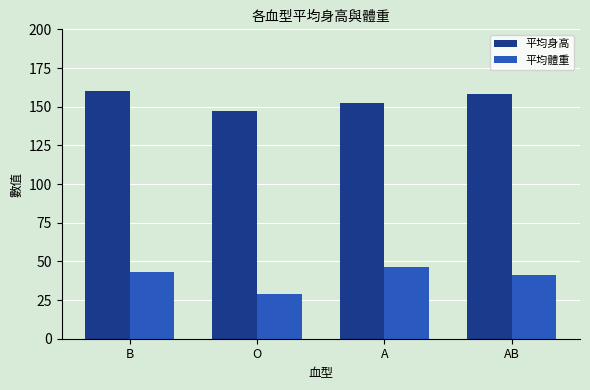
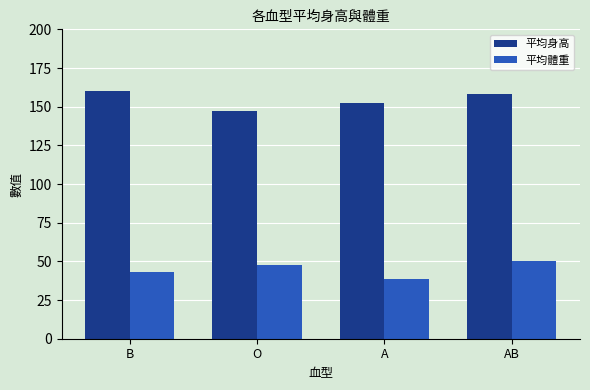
平均體重, O: 29 -> 48
平均體重, A: 47 -> 38
平均體重, AB: 42 -> 50
